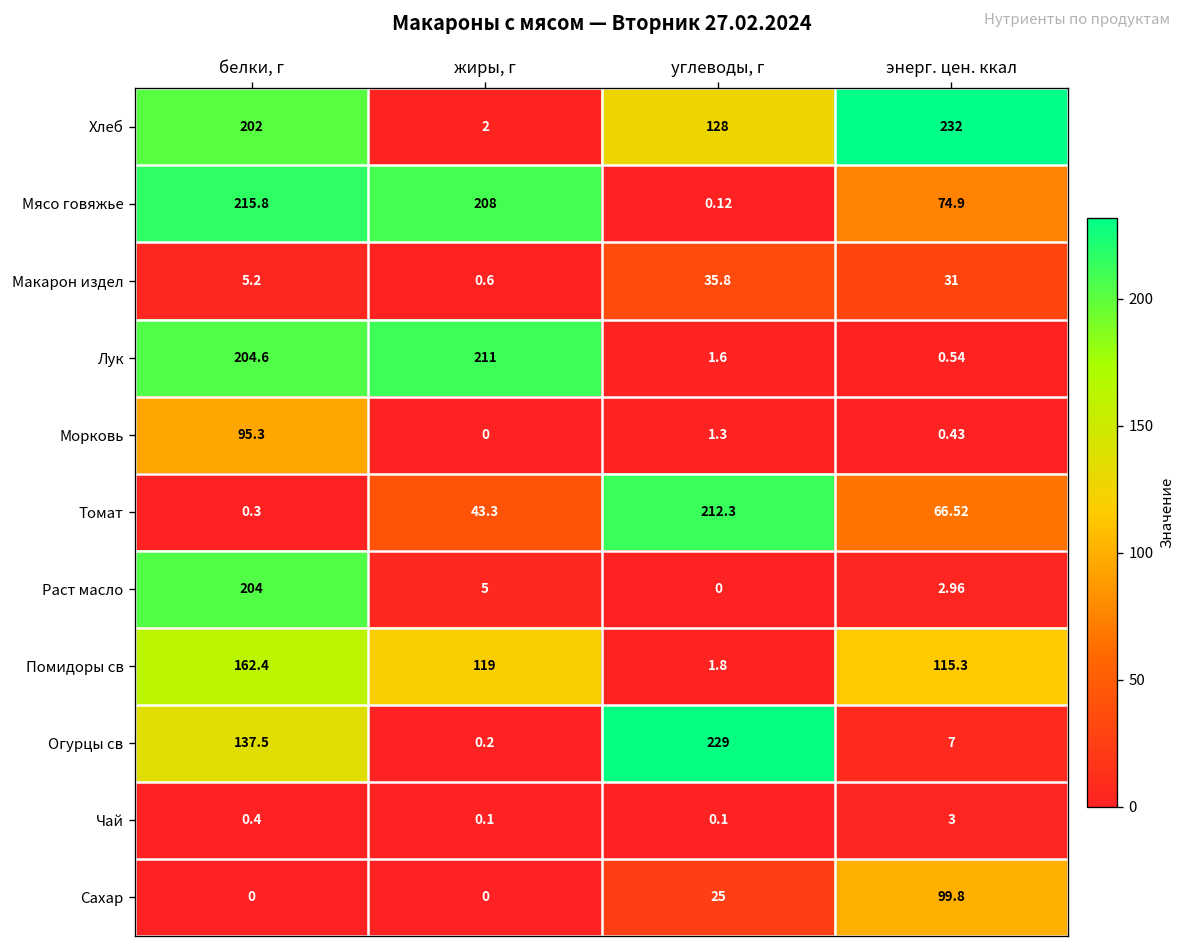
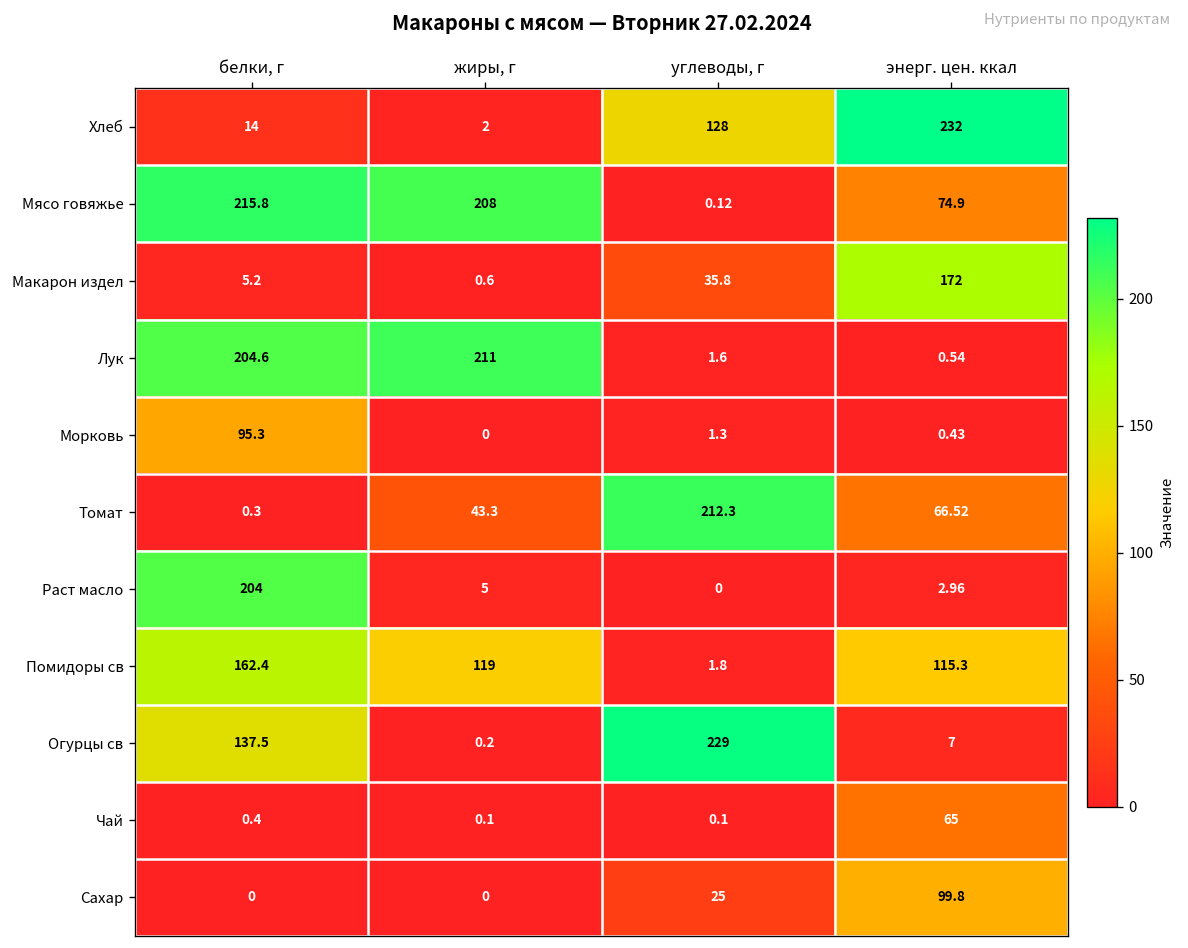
Хлеб, белки, г: 202 -> 14
Макарон издел, энерг. цен. ккал: 31 -> 172
Чай, энерг. цен. ккал: 3 -> 65
